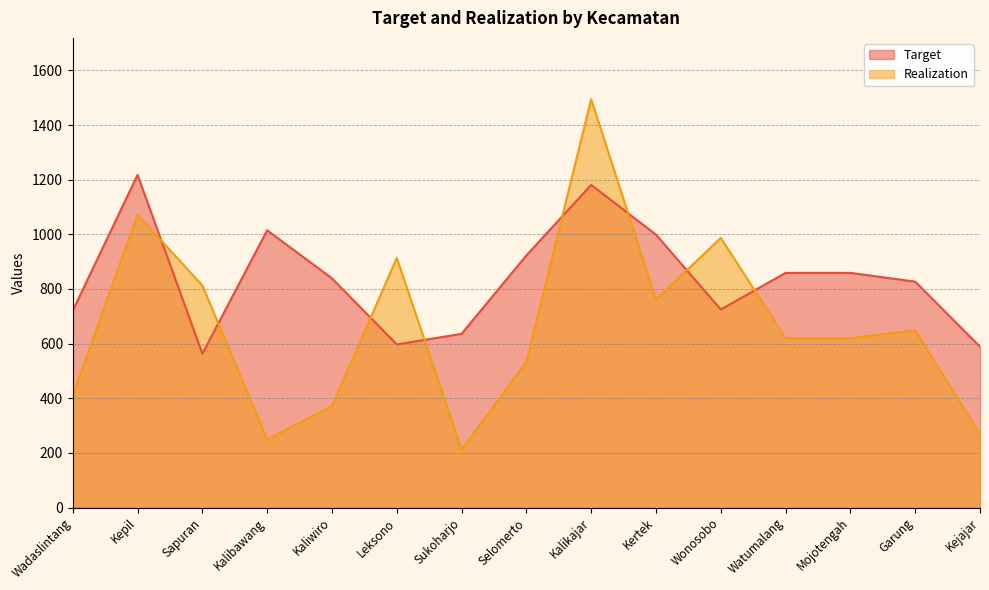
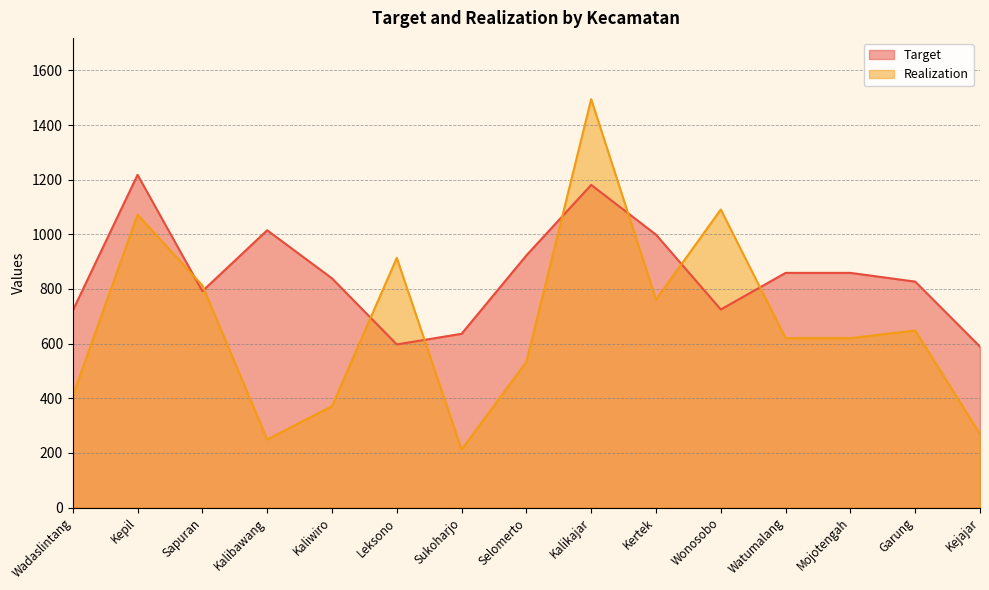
Target, Sapuran: 560 -> 790
Realization, Wonosobo: 990 -> 1090
